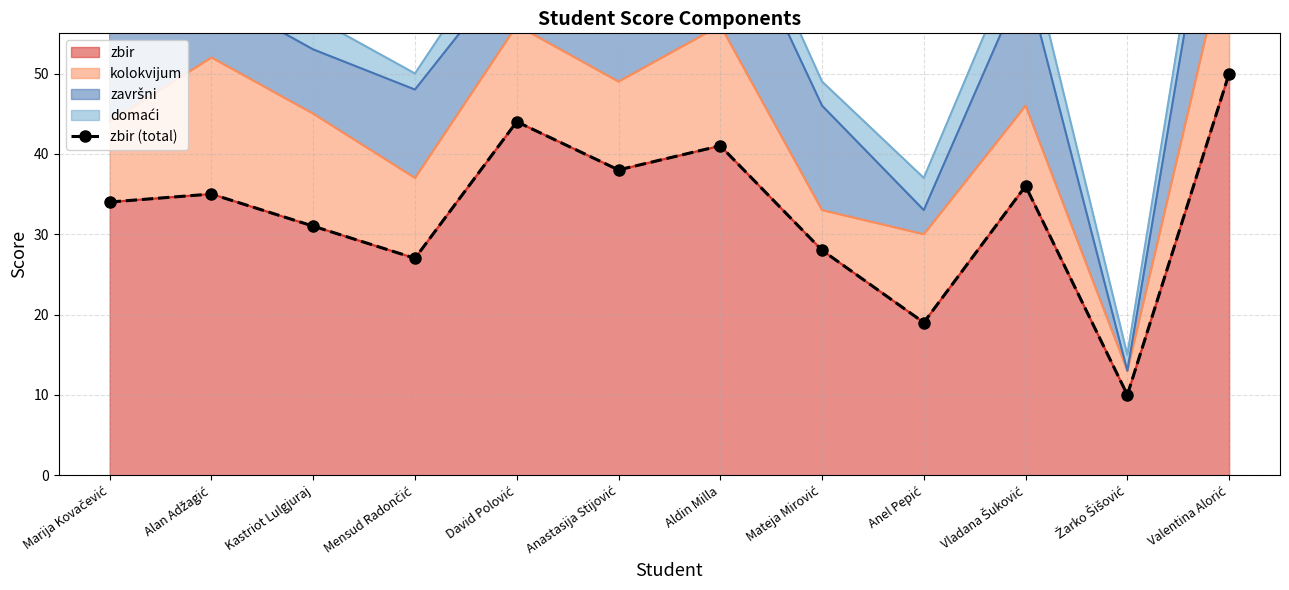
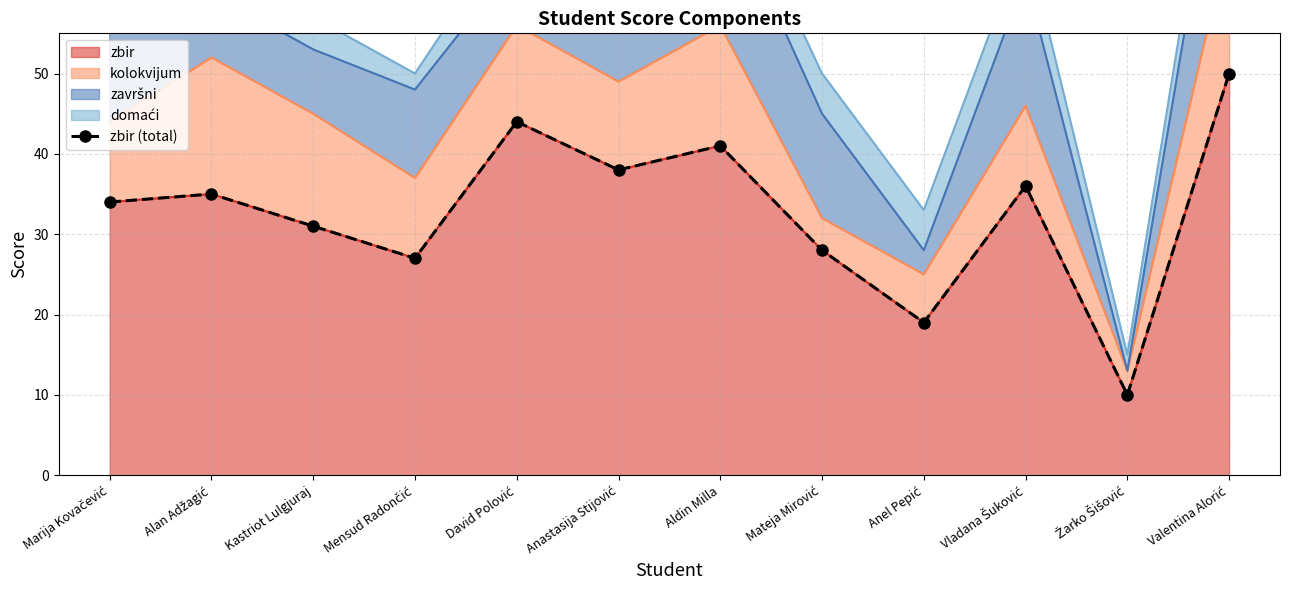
kolokvijum, Mateja Mirović: 5 -> 4
domaći, Mateja Mirović: 3 -> 5
kolokvijum, Anel Pepić: 11 -> 6
domaći, Anel Pepić: 4 -> 5
